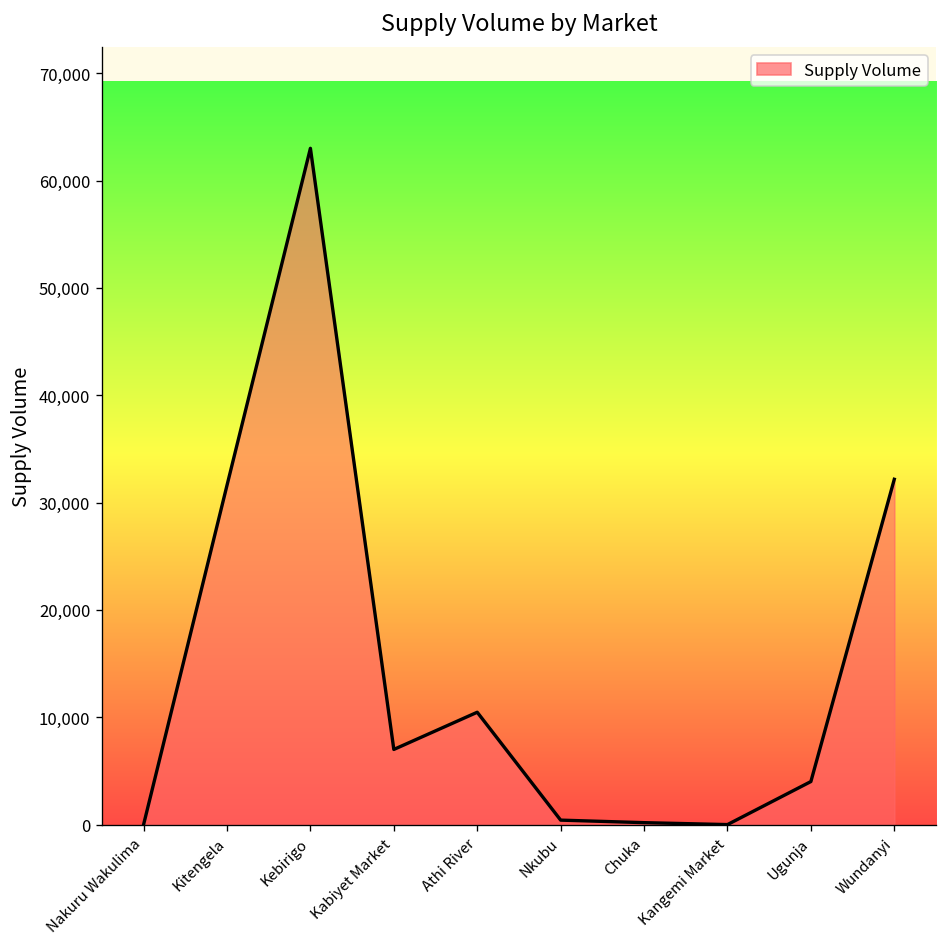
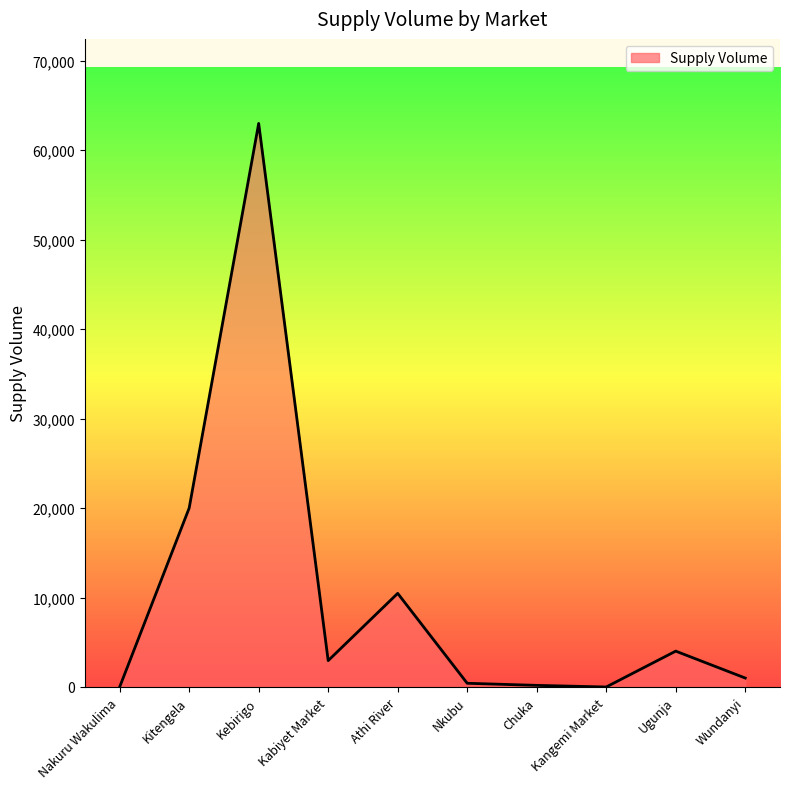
Kitengela: 32,000 -> 20,000
Kabiyet Market: 7,000 -> 3,000
Wundanyi: 32,000 -> 1,000
